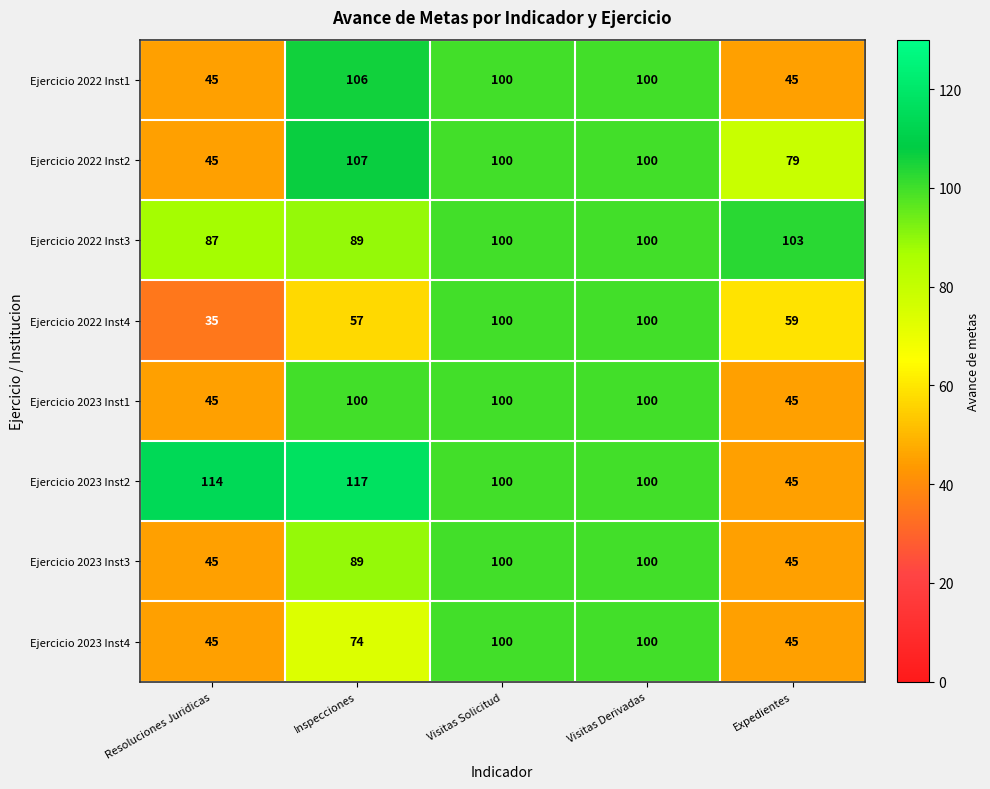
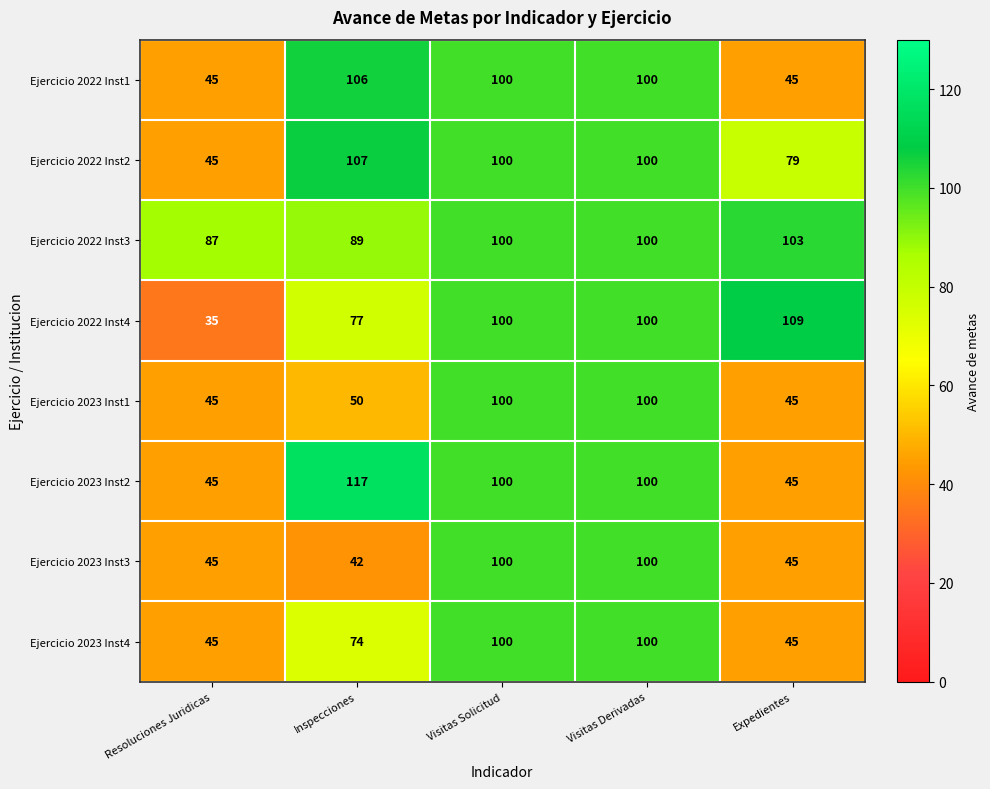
Ejercicio 2022 Inst4, Inspecciones: 57 -> 77
Ejercicio 2022 Inst4, Expedientes: 59 -> 109
Ejercicio 2023 Inst1, Inspecciones: 100 -> 50
Ejercicio 2023 Inst2, Resoluciones Juridicas: 114 -> 45
Ejercicio 2023 Inst3, Inspecciones: 89 -> 42
